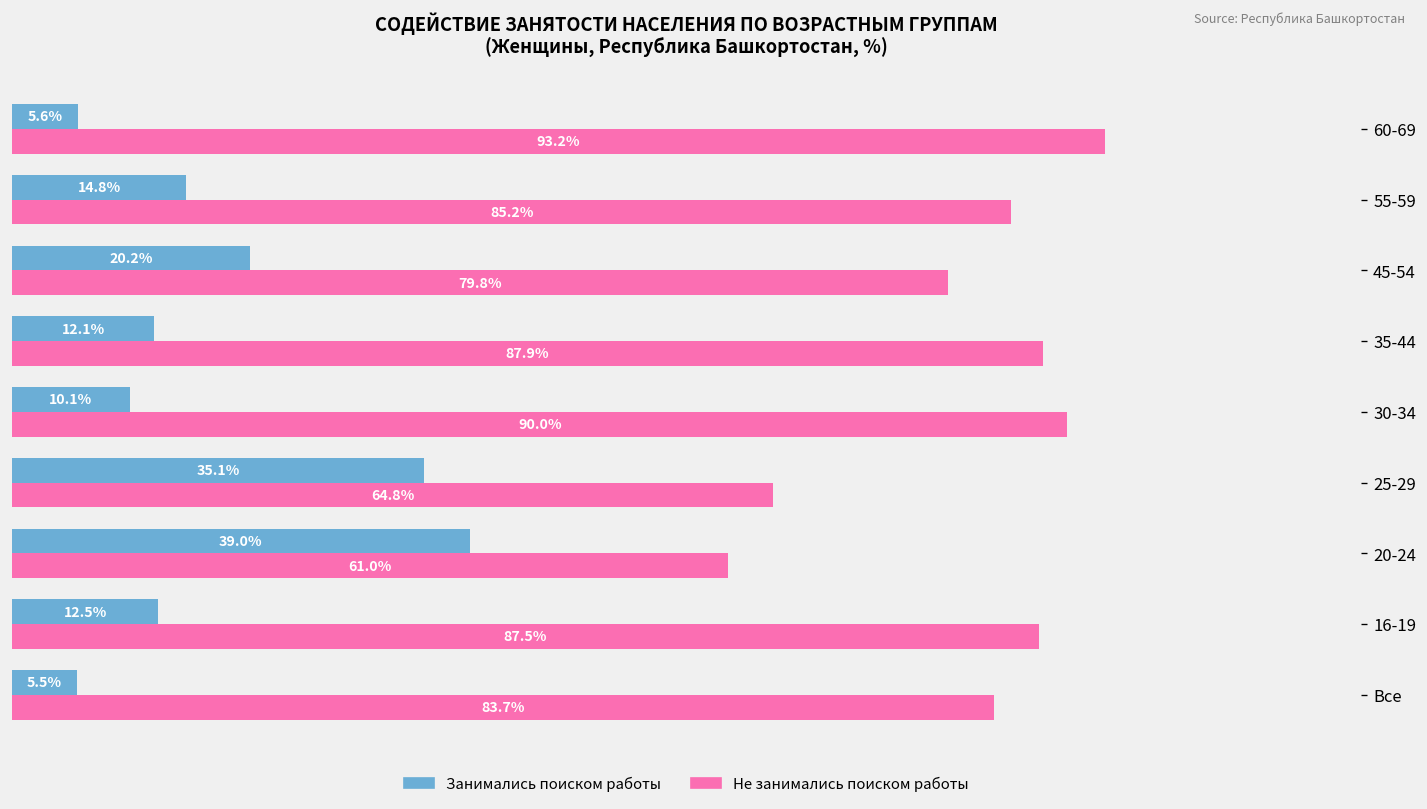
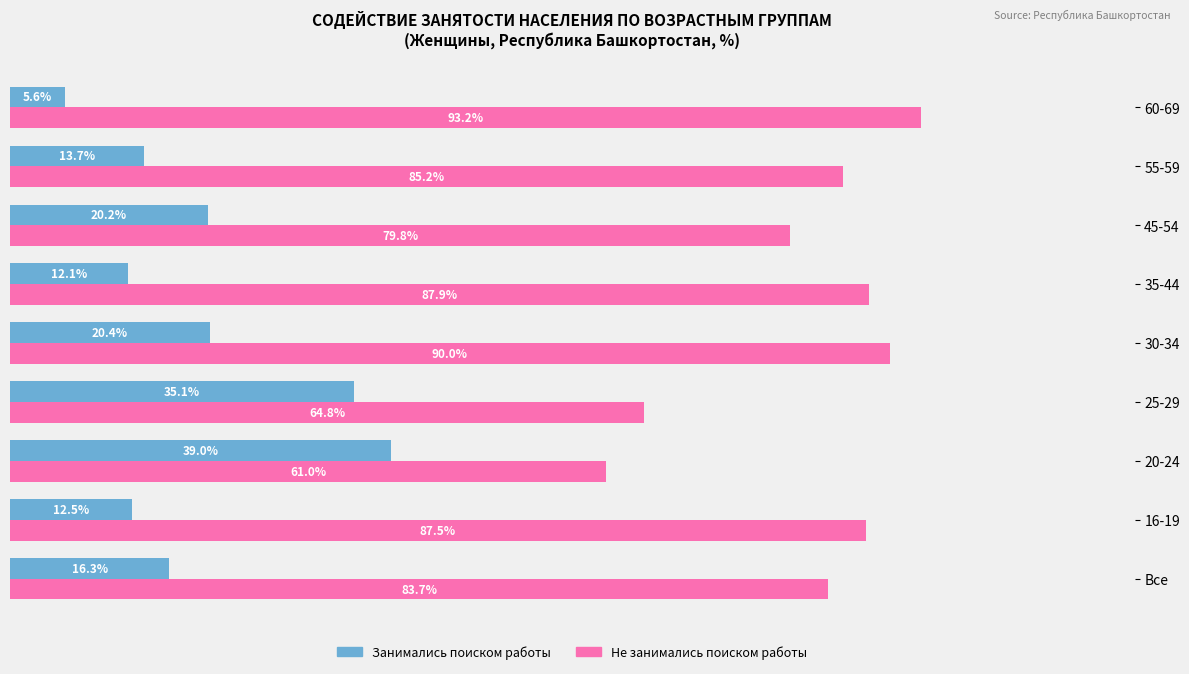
Занимались поиском работы, 55-59: 14.8% -> 13.7%
Занимались поиском работы, 30-34: 10.1% -> 20.4%
Занимались поиском работы, Все: 5.5% -> 16.3%
